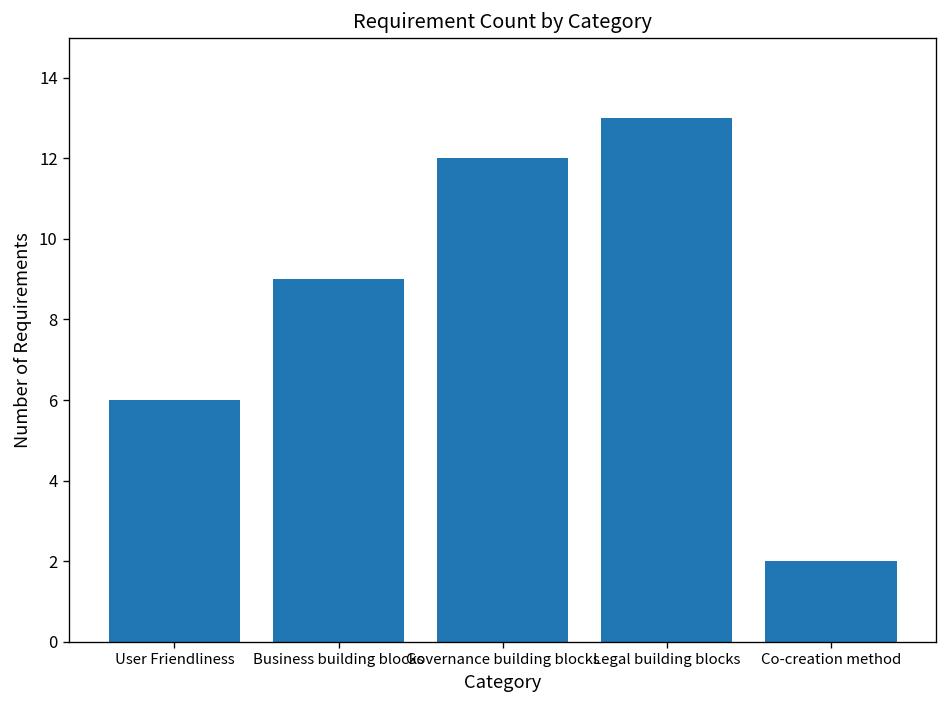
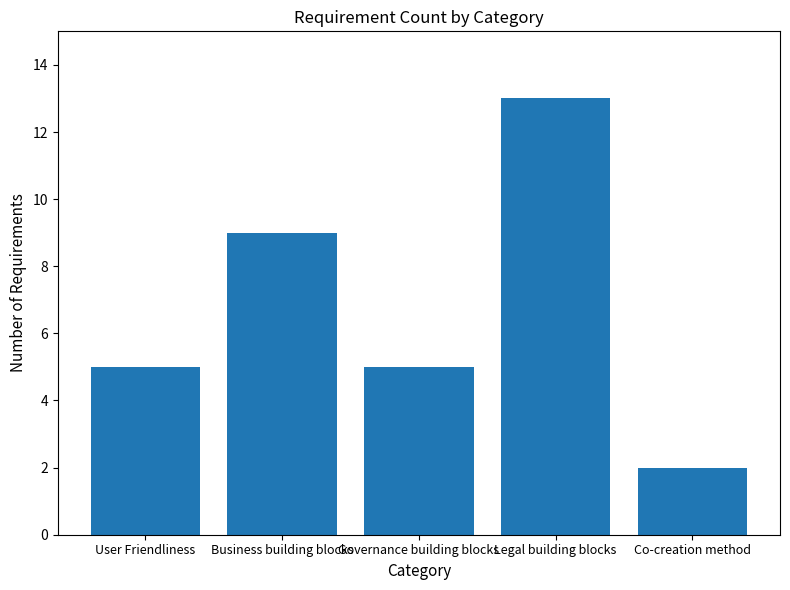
User Friendliness: 6 -> 5
Governance building blocks: 12 -> 5
